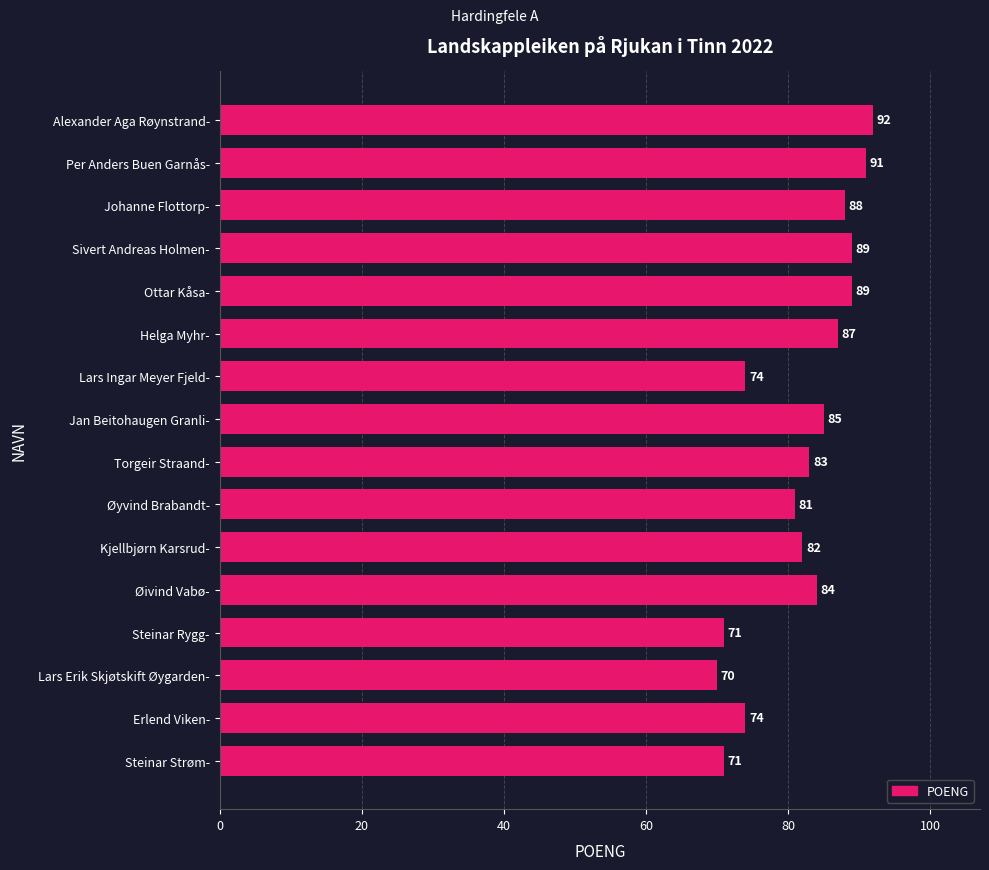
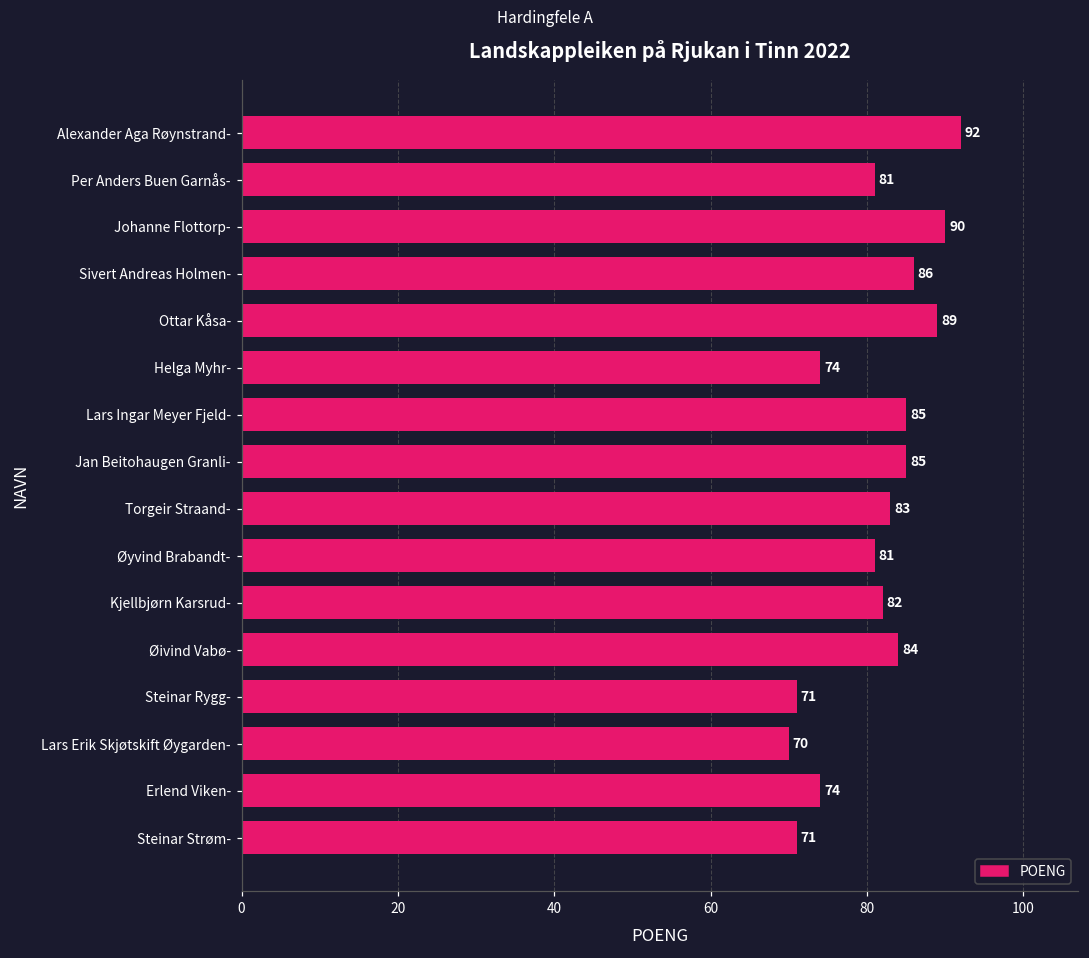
Per Anders Buen Garnås-: 91 -> 81
Johanne Flottorp-: 88 -> 90
Sivert Andreas Holmen-: 89 -> 86
Helga Myhr-: 87 -> 74
Lars Ingar Meyer Fjeld-: 74 -> 85
